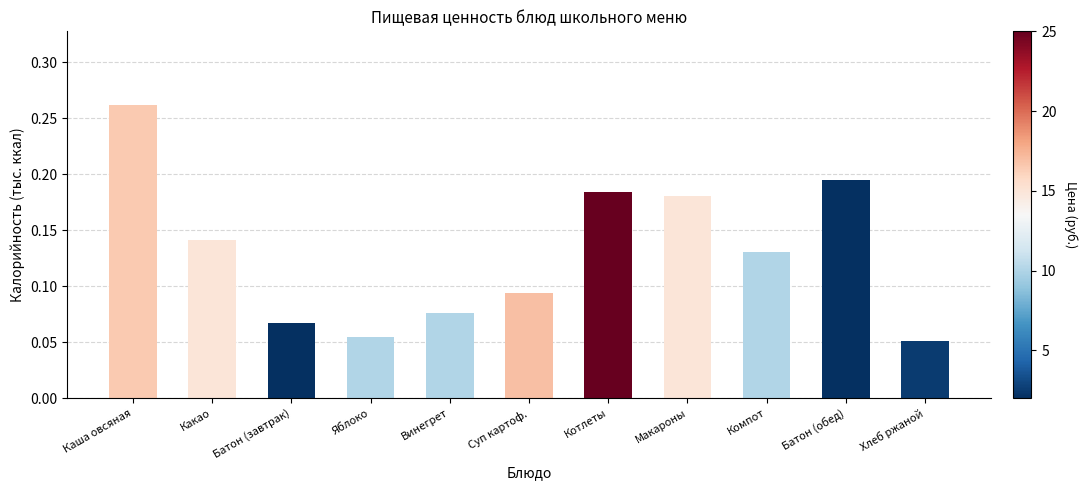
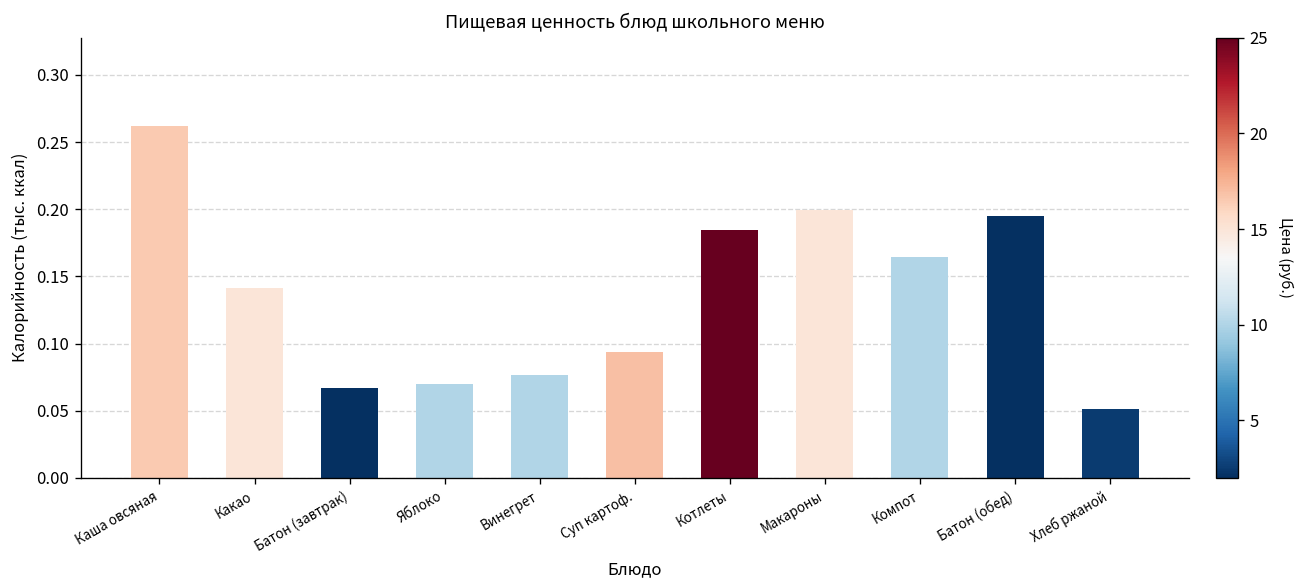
Яблоко: 0.055 -> 0.070
Макароны: 0.181 -> 0.199
Компот: 0.131 -> 0.164
